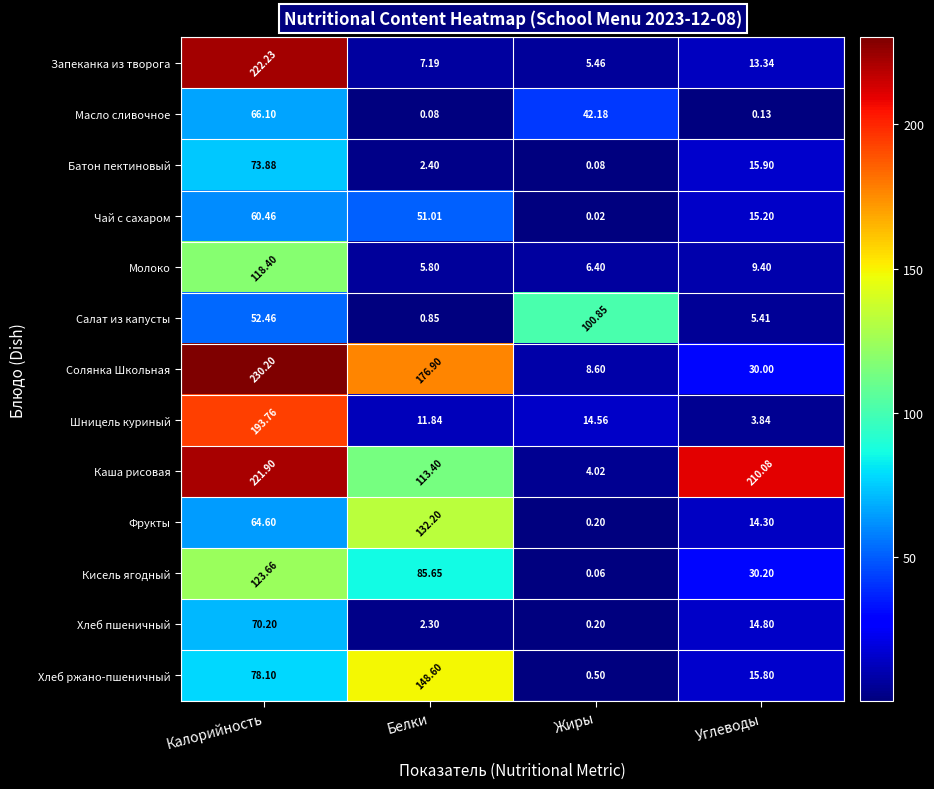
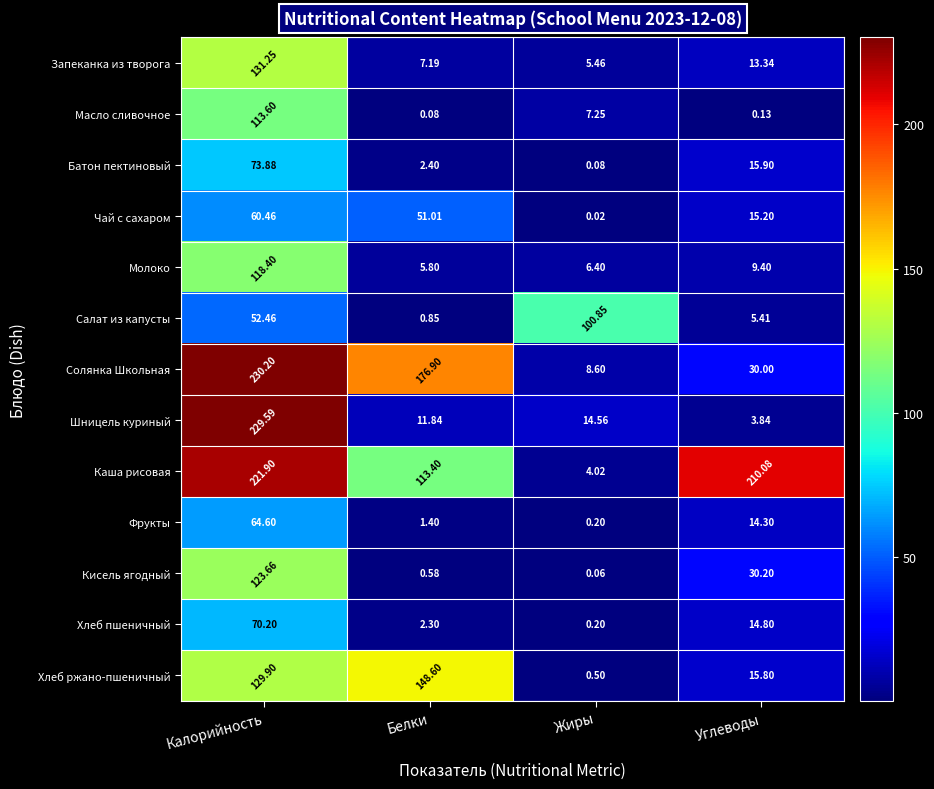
Запеканка из творога, Калорийность: 222.23 -> 131.25
Масло сливочное, Калорийность: 66.10 -> 113.60
Масло сливочное, Жиры: 42.18 -> 7.25
Шницель куриный, Калорийность: 193.76 -> 229.59
Фрукты, Белки: 132.20 -> 1.40
Кисель ягодный, Белки: 85.65 -> 0.58
Хлеб ржано-пшеничный, Калорийность: 78.10 -> 129.90
